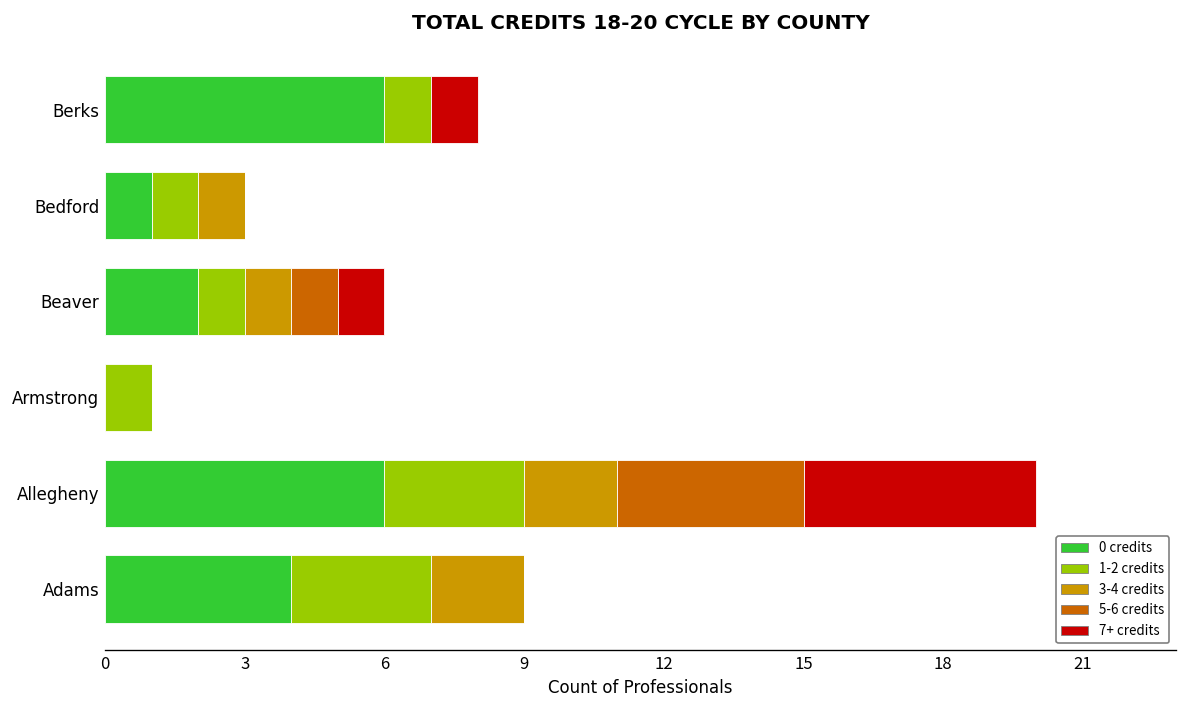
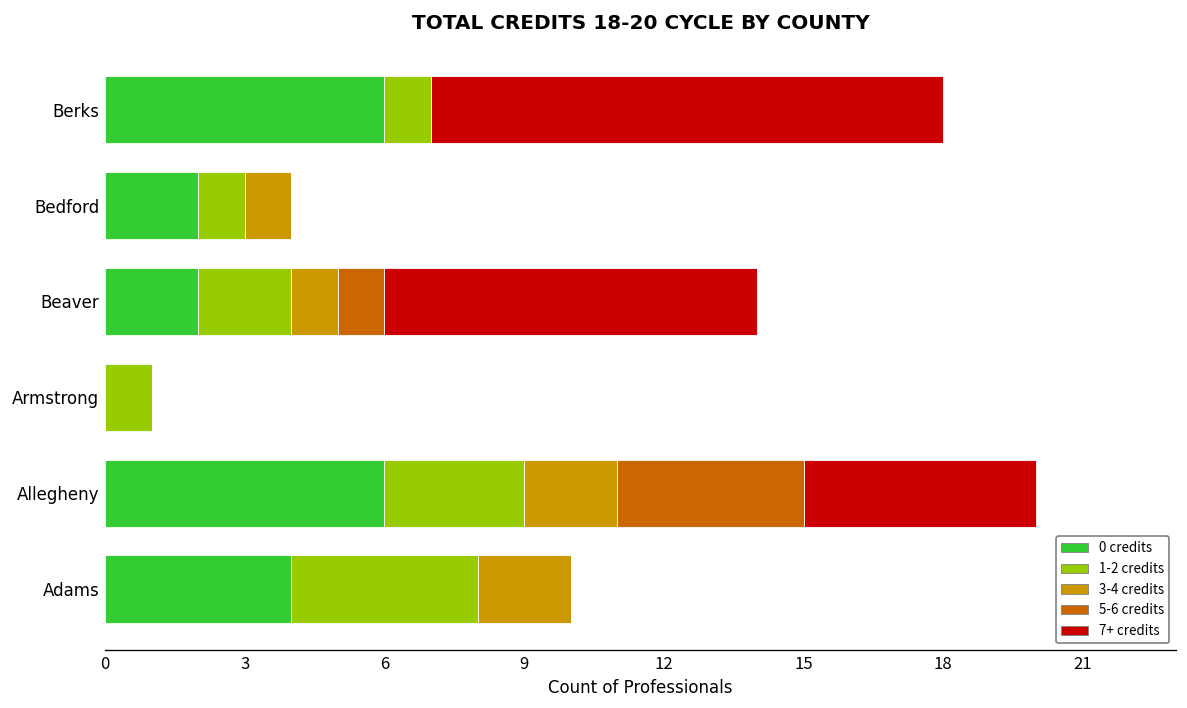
7+ credits, Berks: 1 -> 11
0 credits, Bedford: 1 -> 2
1-2 credits, Beaver: 1 -> 2
7+ credits, Beaver: 1 -> 8
1-2 credits, Adams: 3 -> 4
